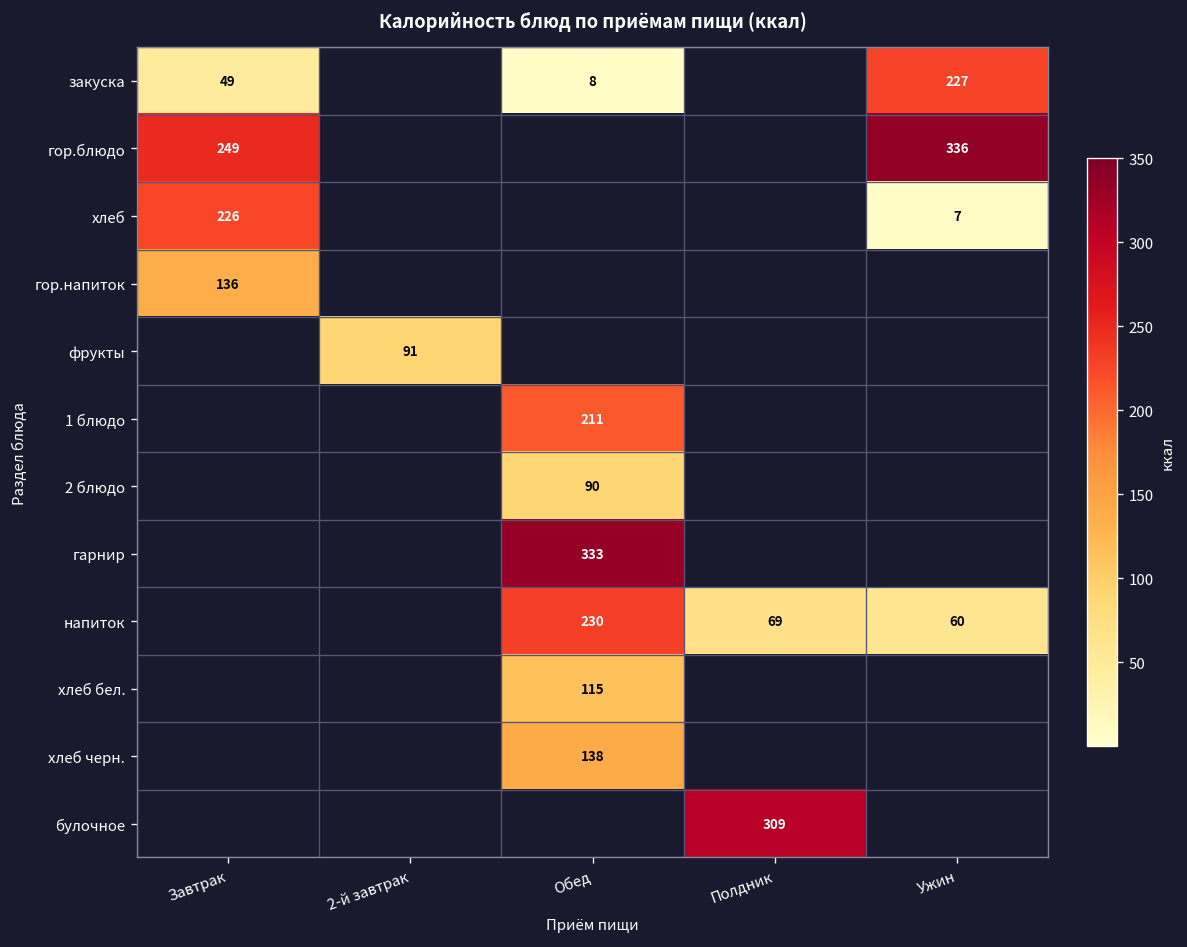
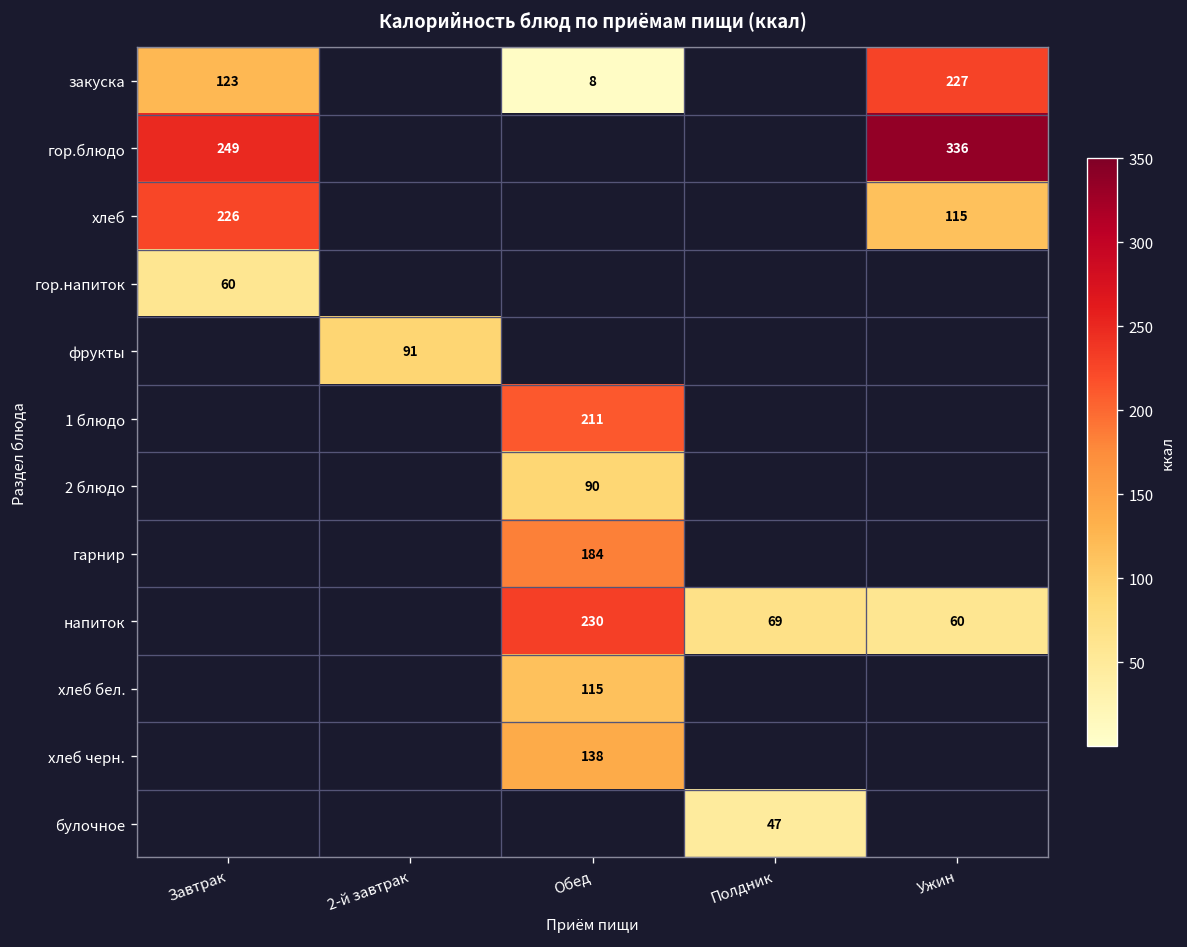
закуска, Завтрак: 49 -> 123
хлеб, Ужин: 7 -> 115
гор.напиток, Завтрак: 136 -> 60
гарнир, Обед: 333 -> 184
булочное, Полдник: 309 -> 47
